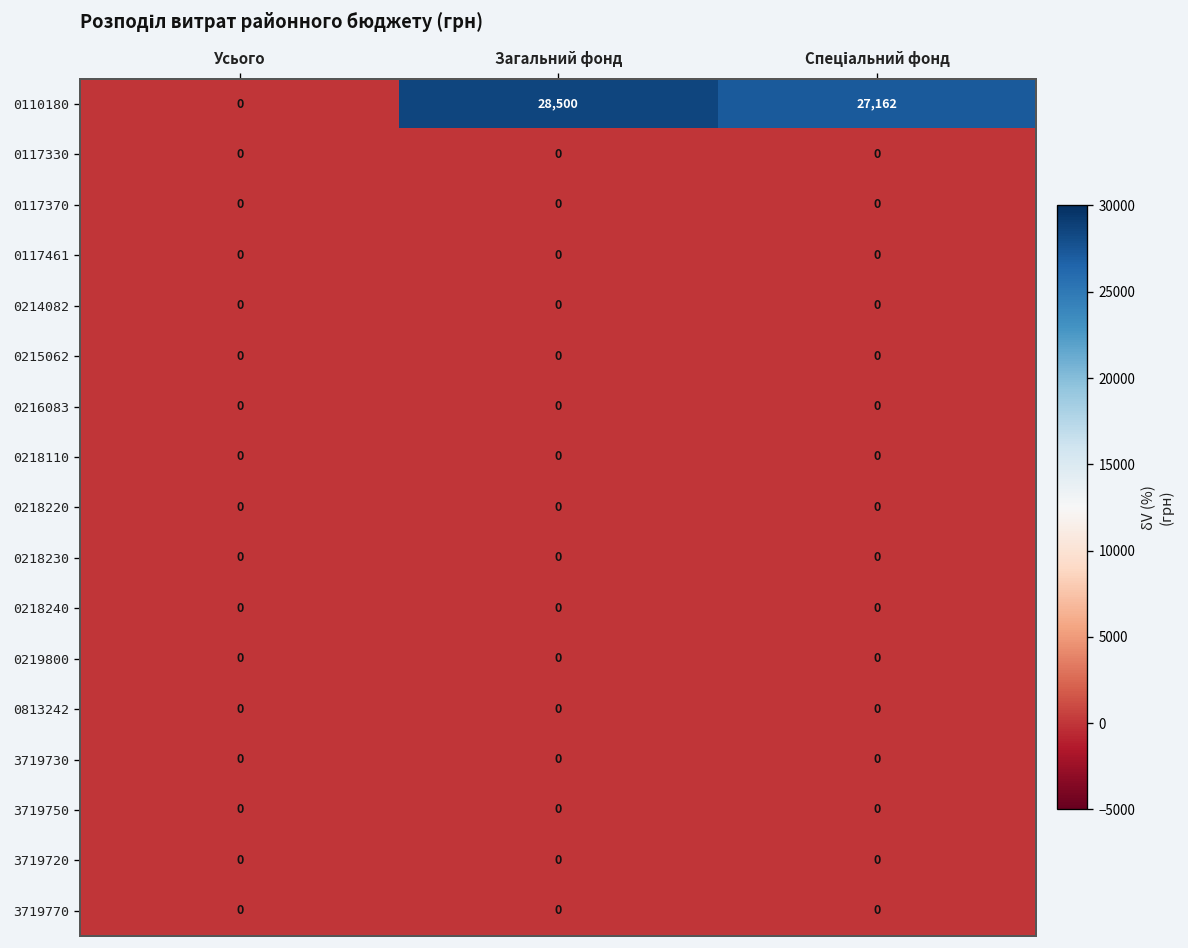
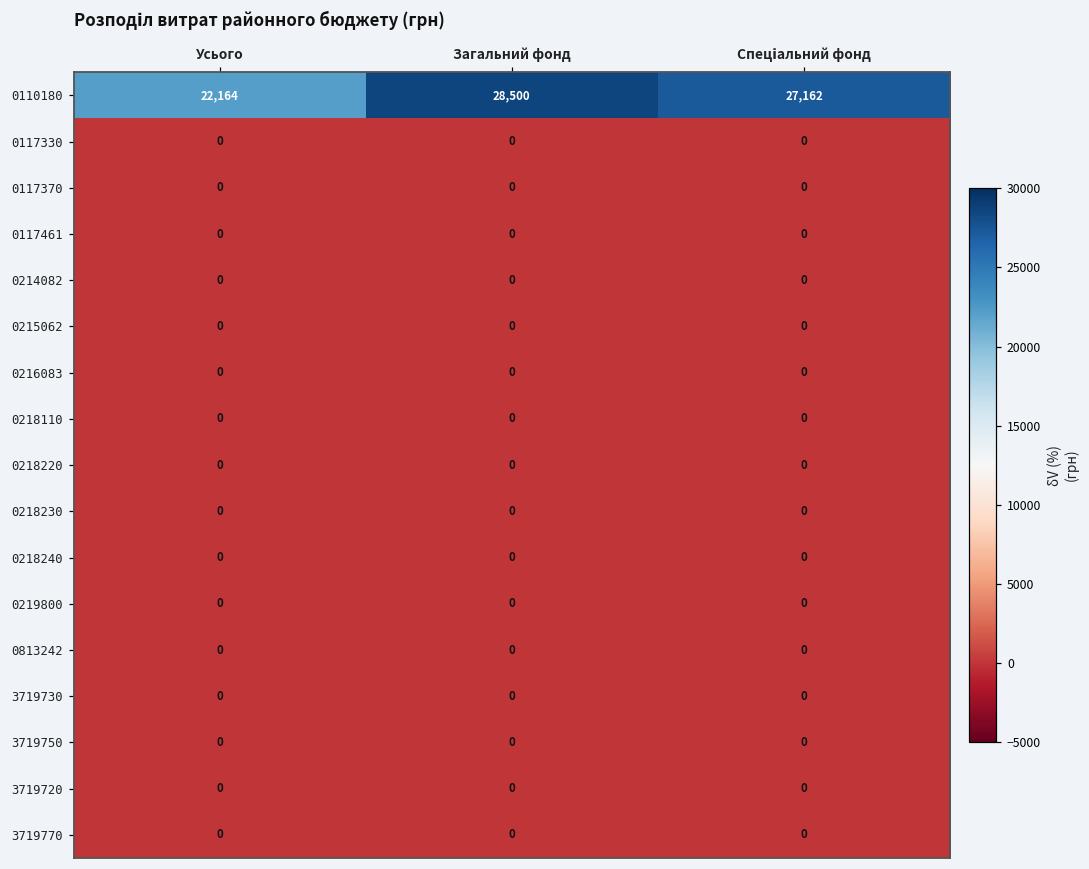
0110180, Усього: 0 -> 22,164
